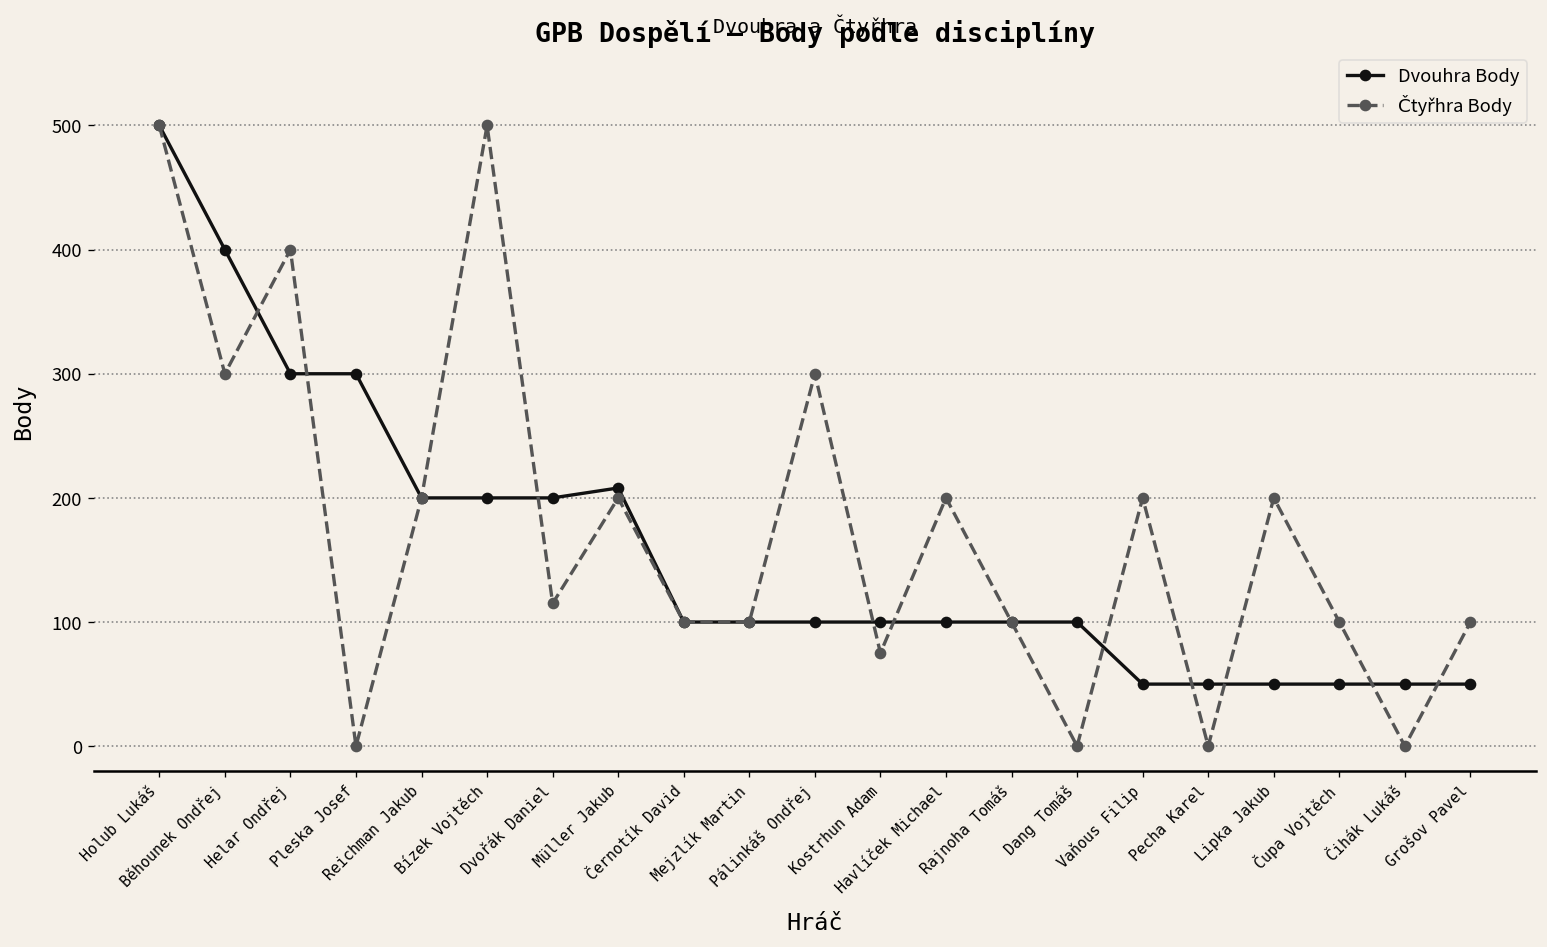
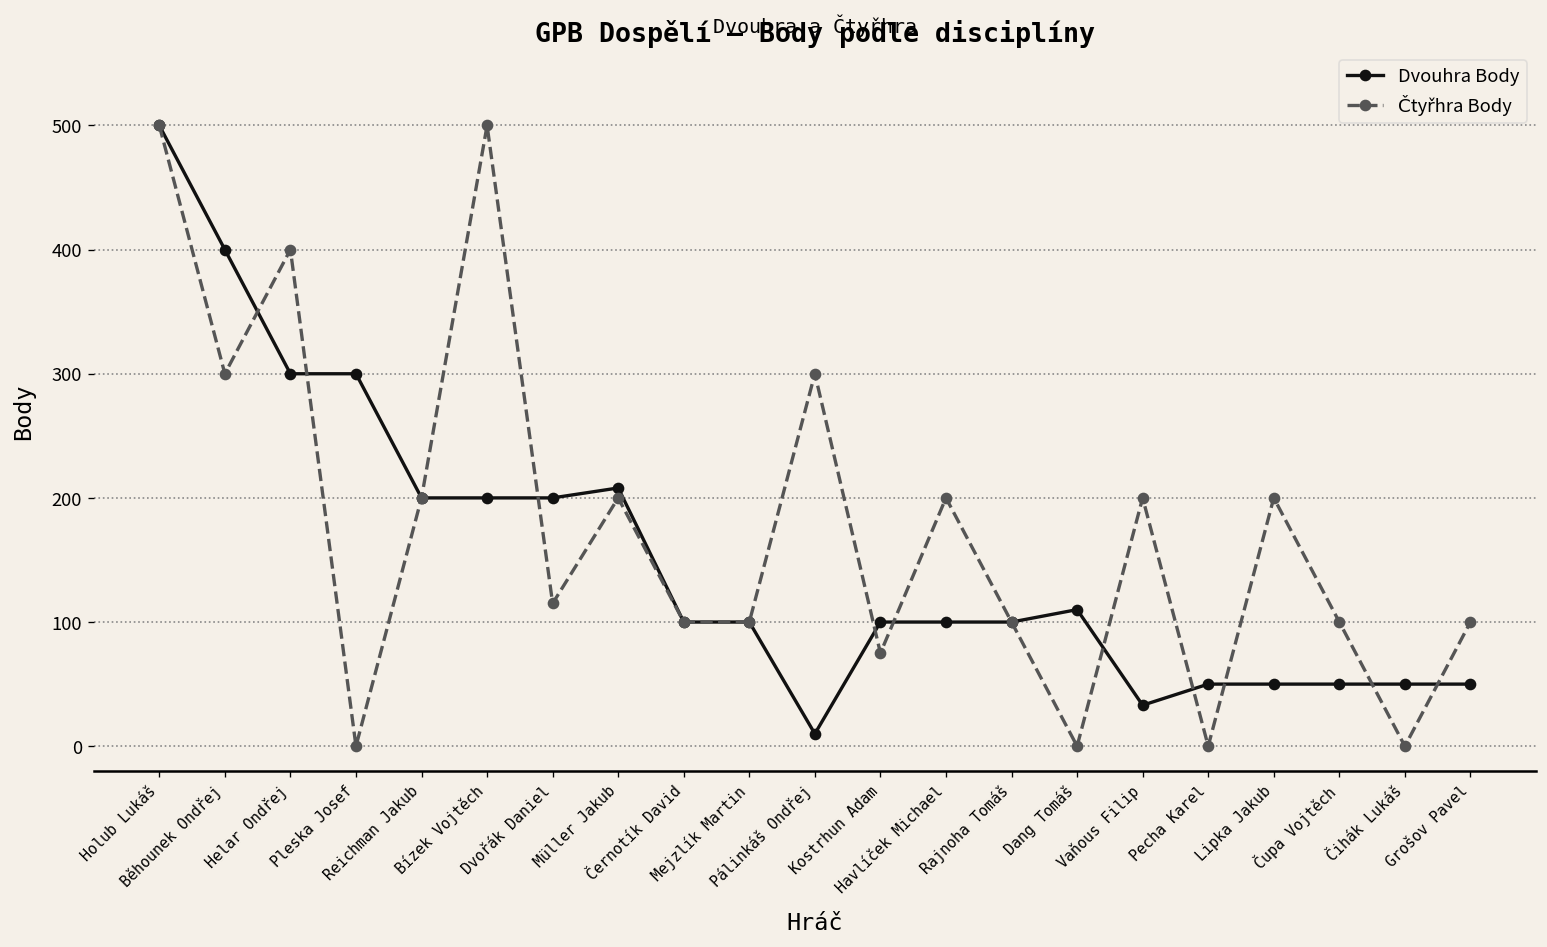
Dvouhra Body, Pálinkáš Ondřej: 100 -> 10
Dvouhra Body, Dang Tomáš: 100 -> 110
Dvouhra Body, Vaňous Filip: 50 -> 33
